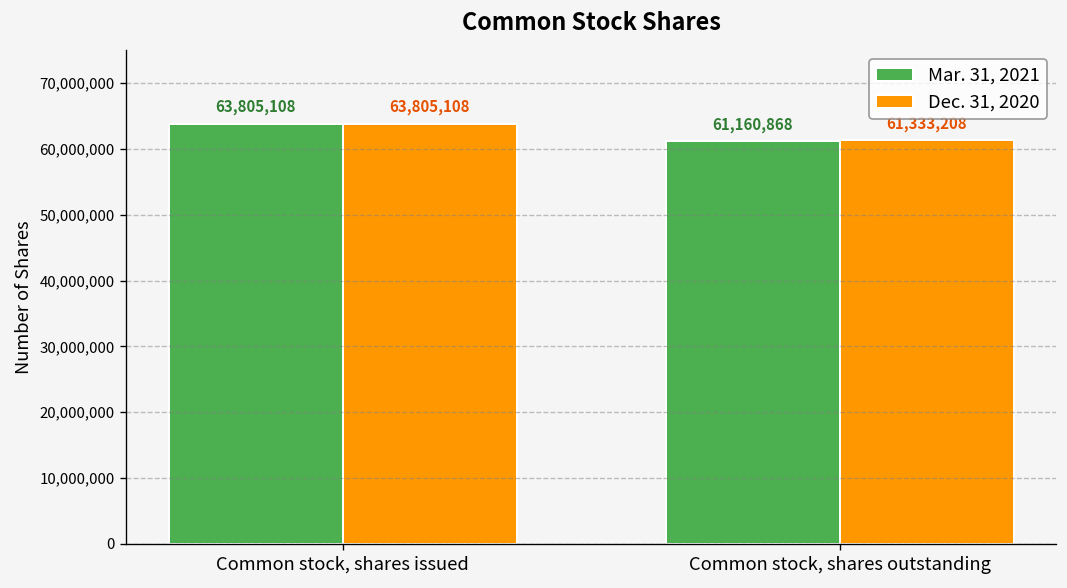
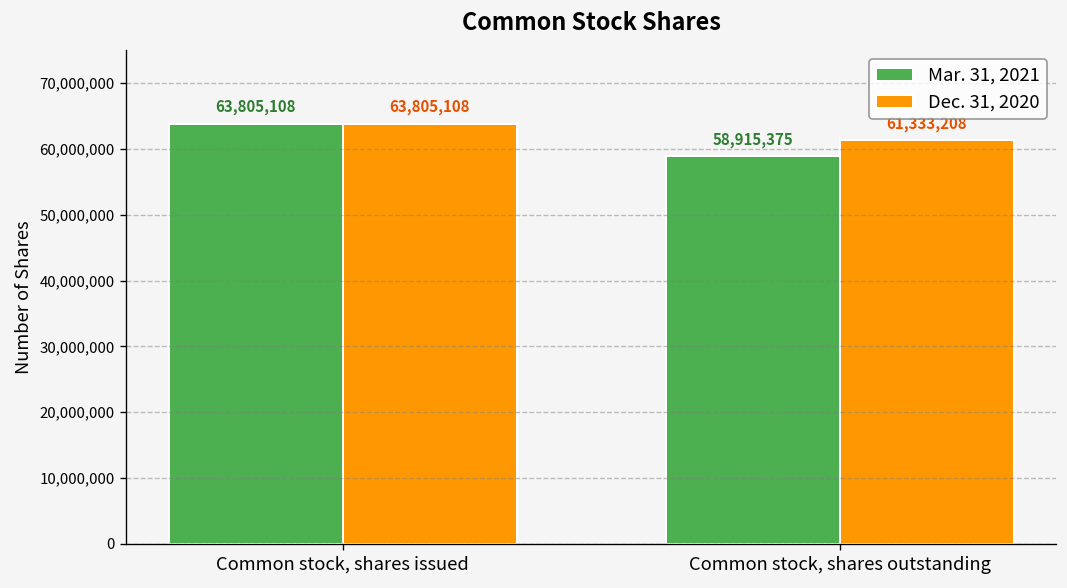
Mar. 31, 2021, Common stock, shares outstanding: 61,160,868 -> 58,915,375
